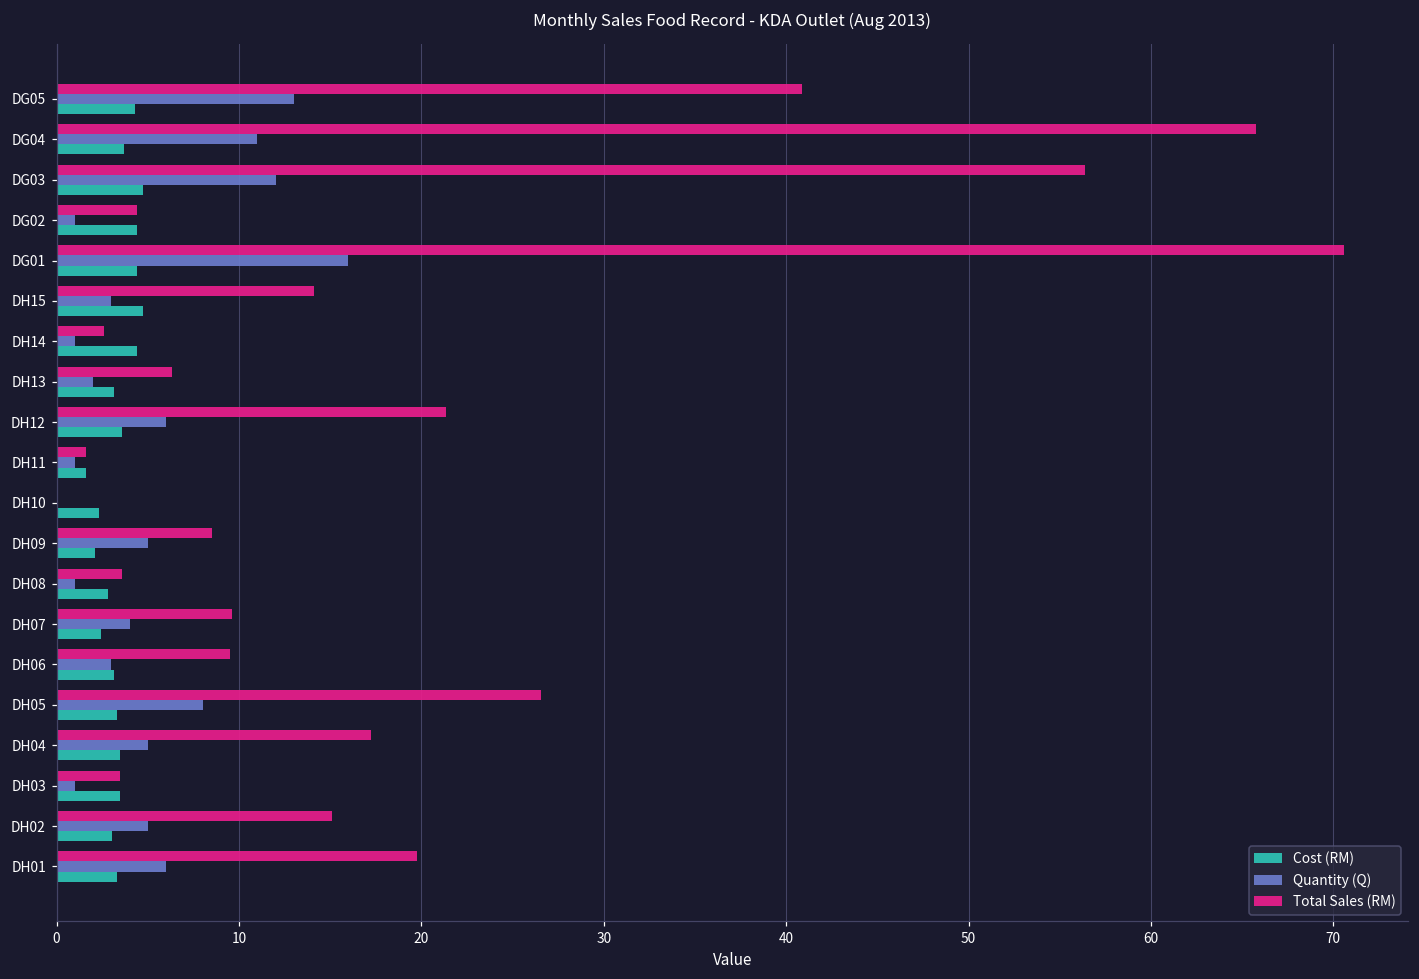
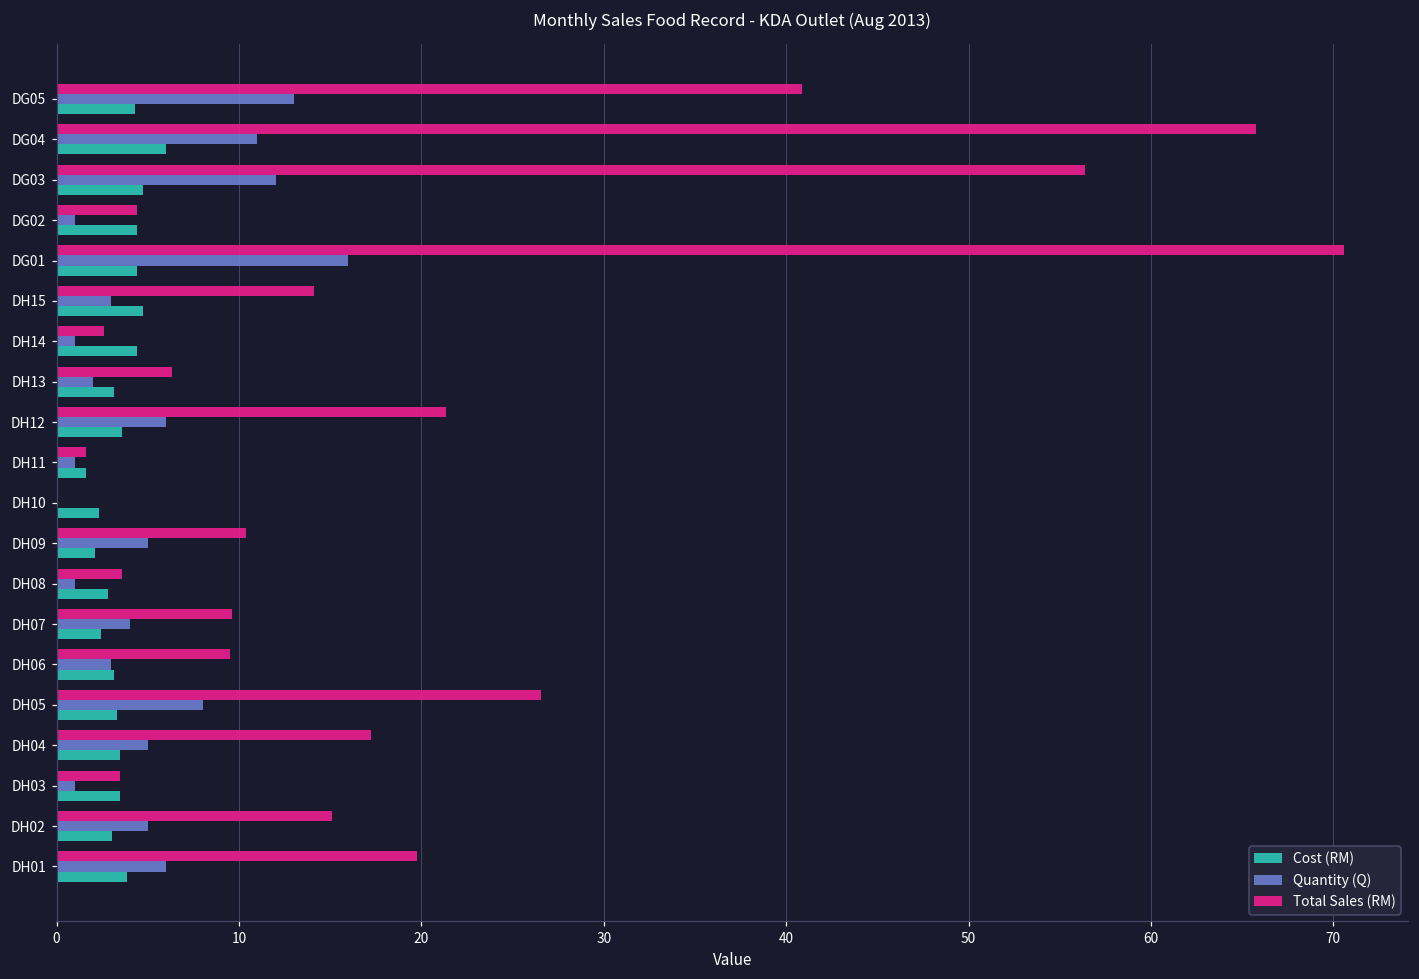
Cost (RM), DG04: 3.7 -> 6.0
Total Sales (RM), DH09: 8.5 -> 10.4
Cost (RM), DH01: 3.3 -> 3.9
